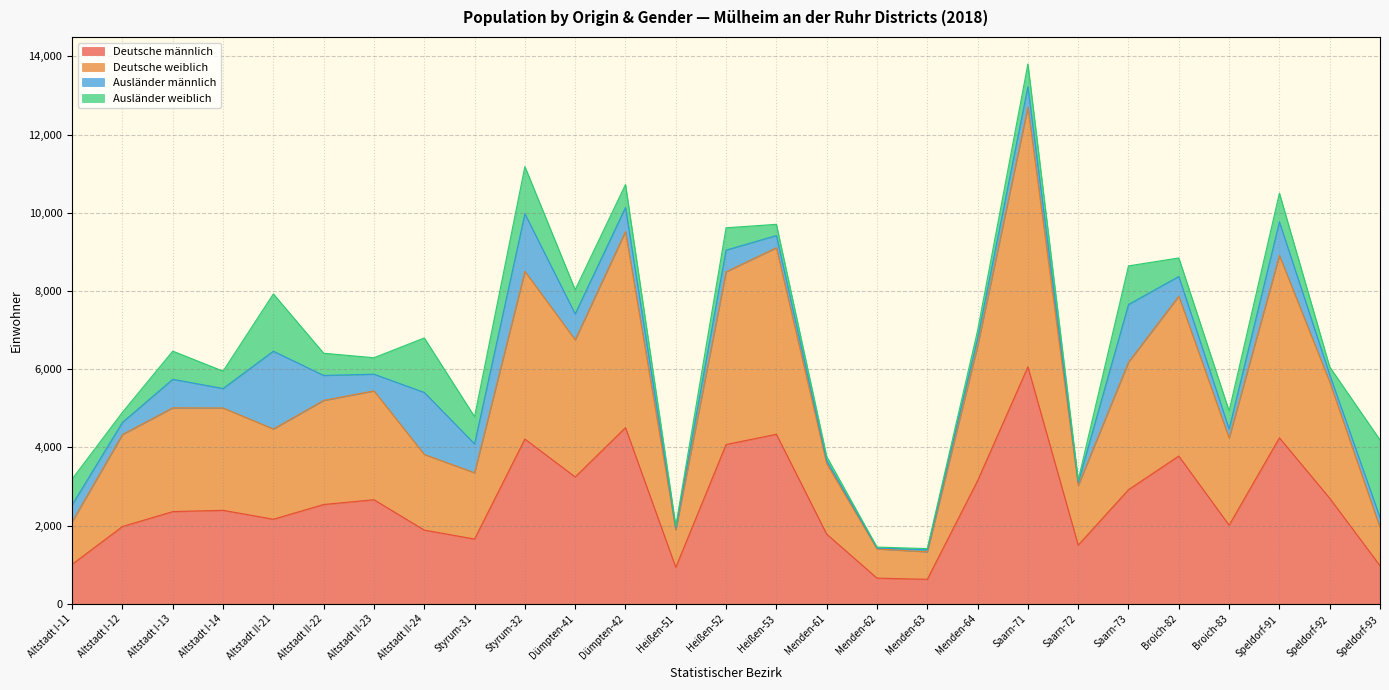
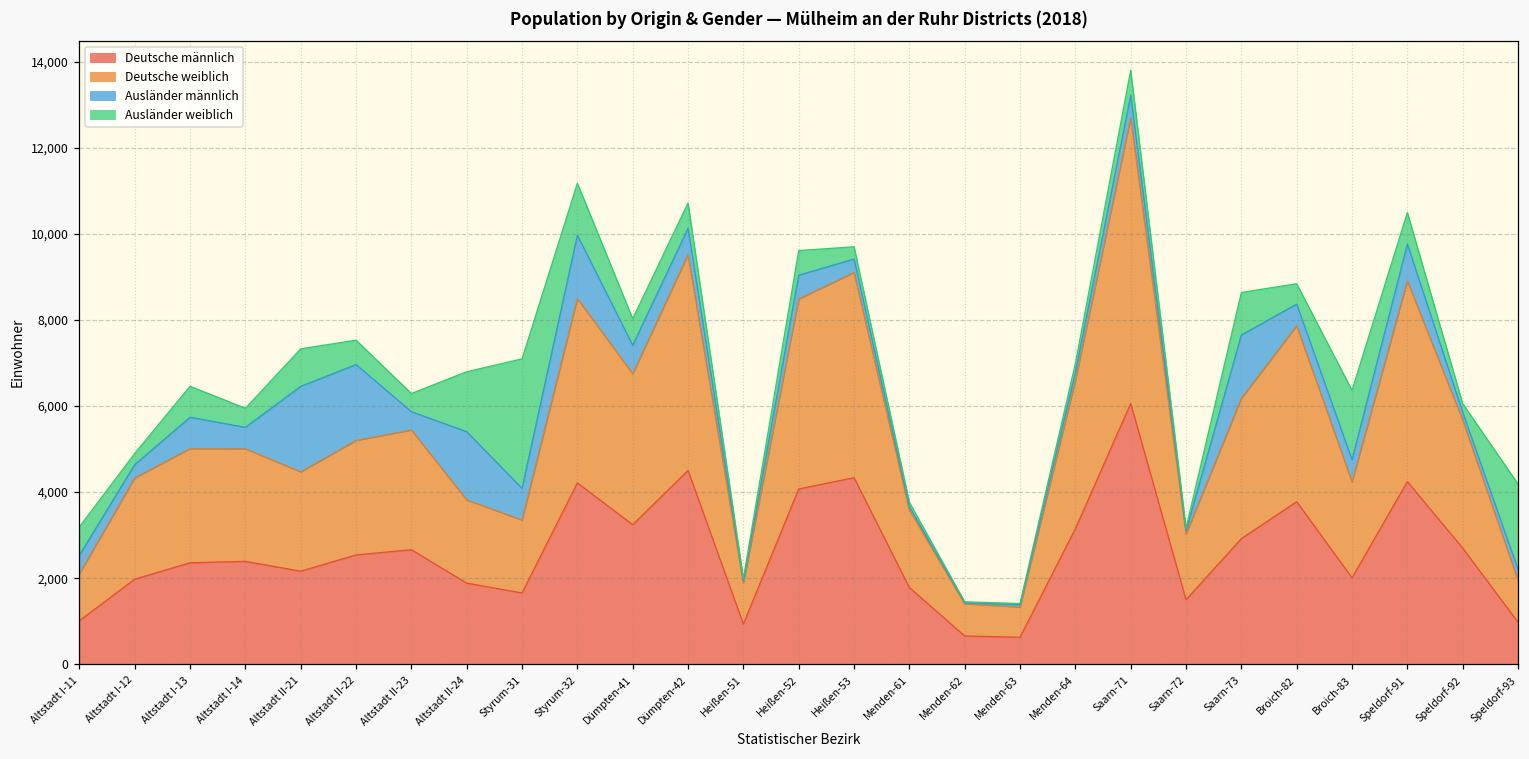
Ausländer weiblich, Altstadt II-21: 1,500 -> 900
Ausländer männlich, Altstadt II-22: 600 -> 1,800
Ausländer weiblich, Styrum-31: 700 -> 3,000
Ausländer männlich, Broich-83: 200 -> 500
Ausländer weiblich, Broich-83: 500 -> 1,600
